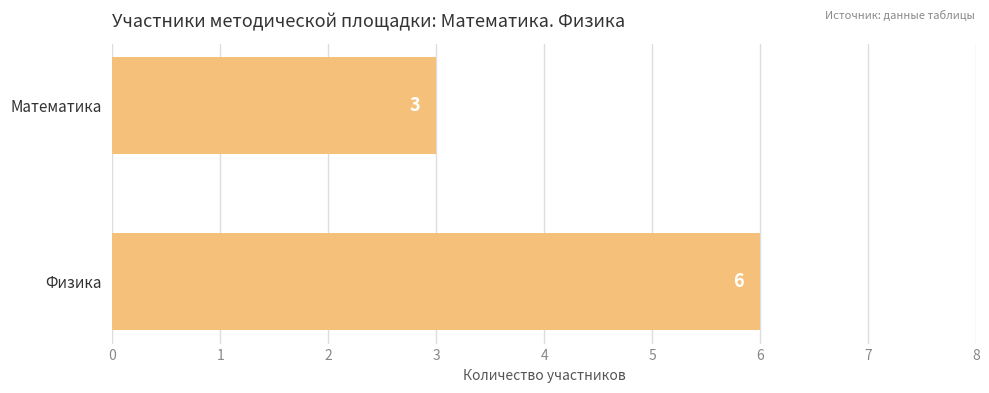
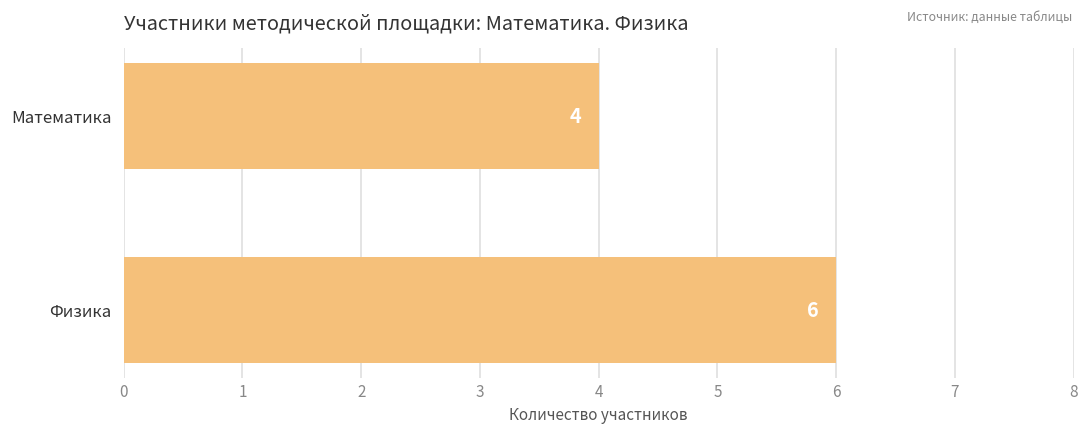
Математика: 3 -> 4
